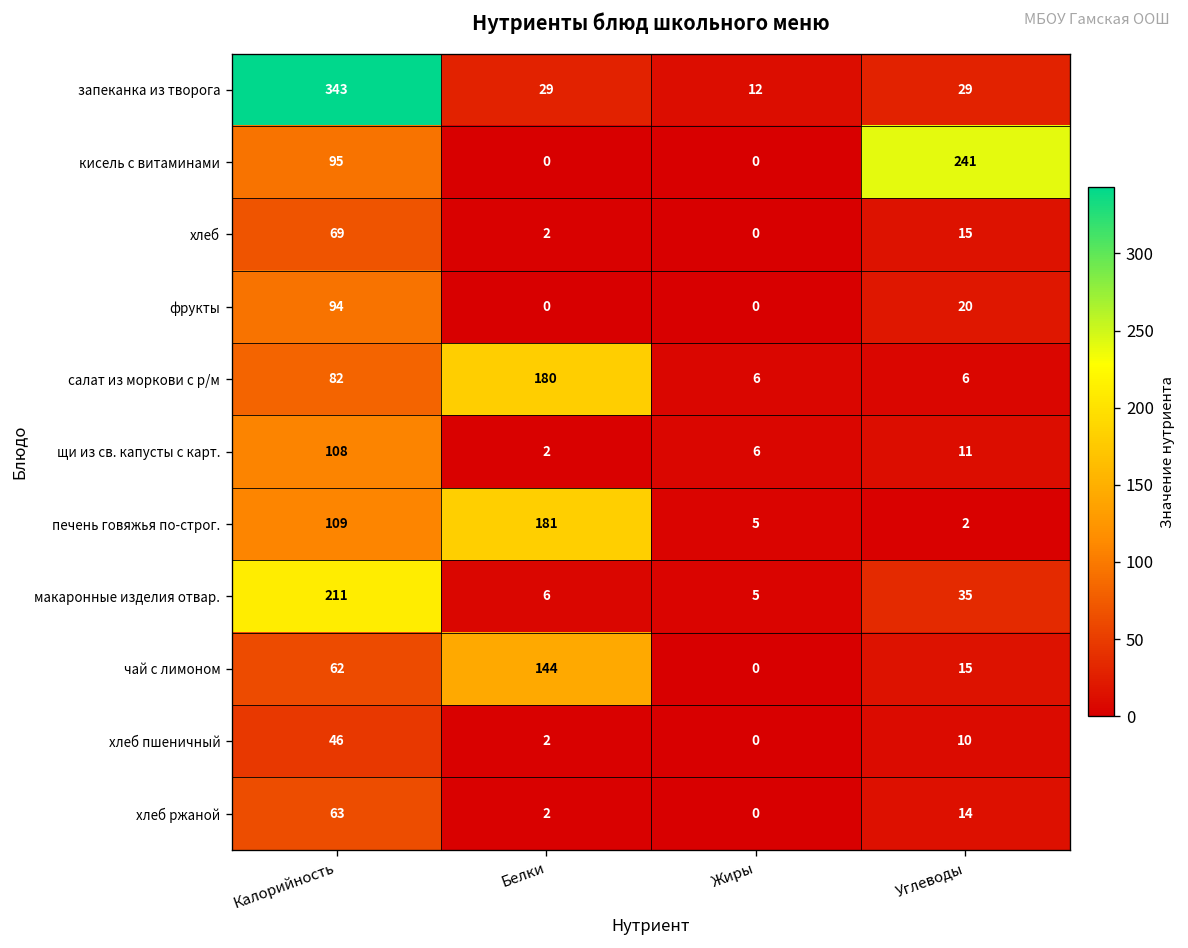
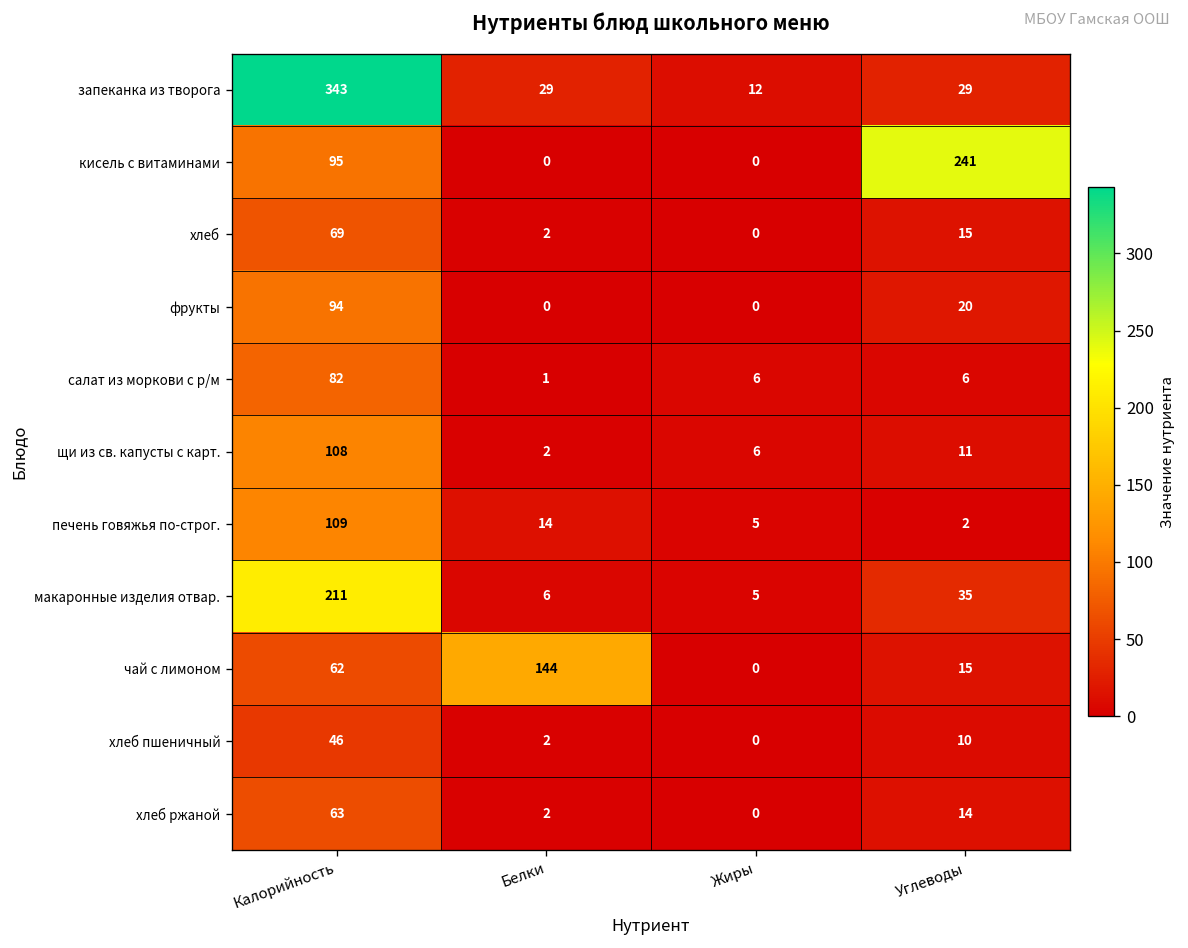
салат из моркови с р/м, Белки: 180 -> 1
печень говяжья по-строг., Белки: 181 -> 14
